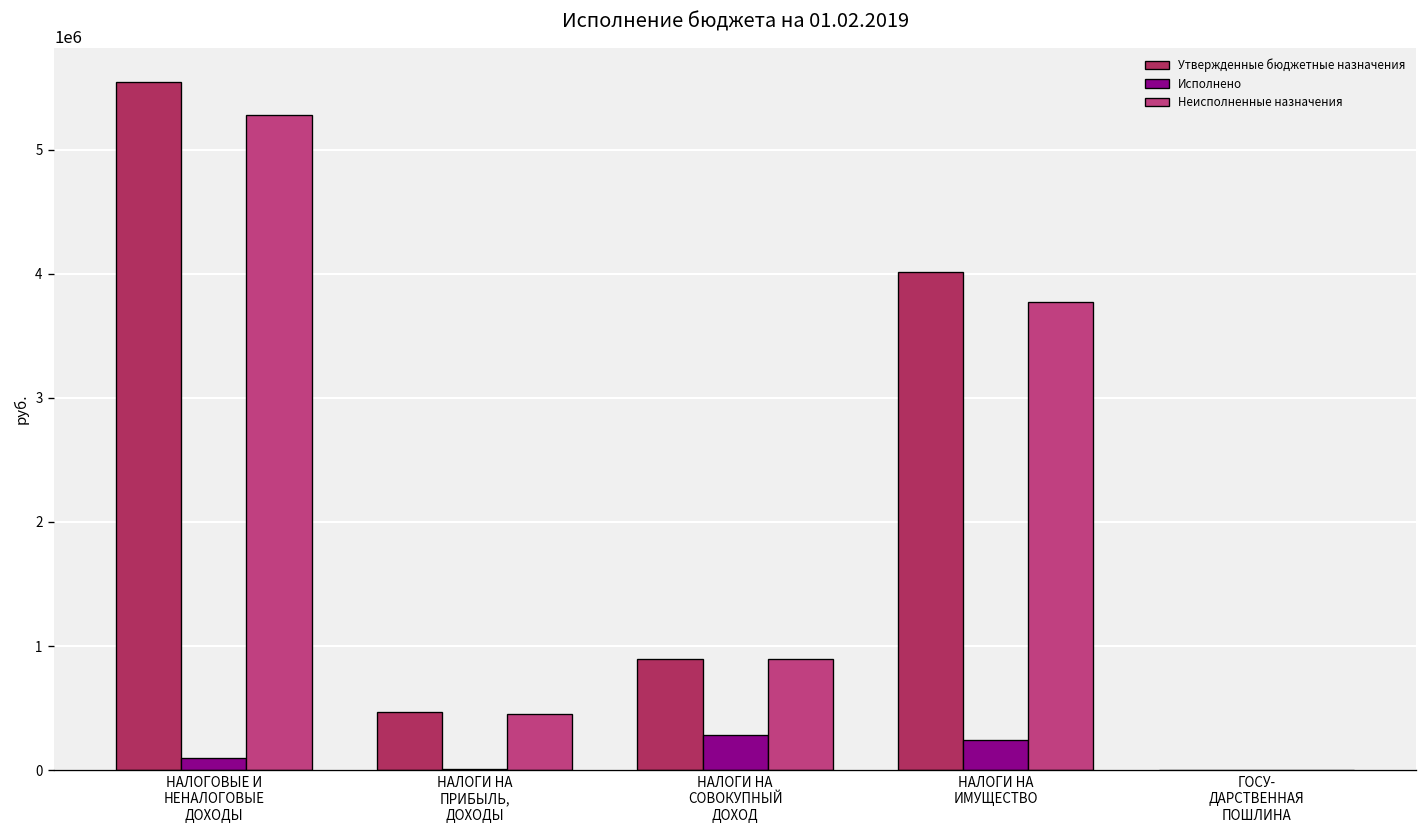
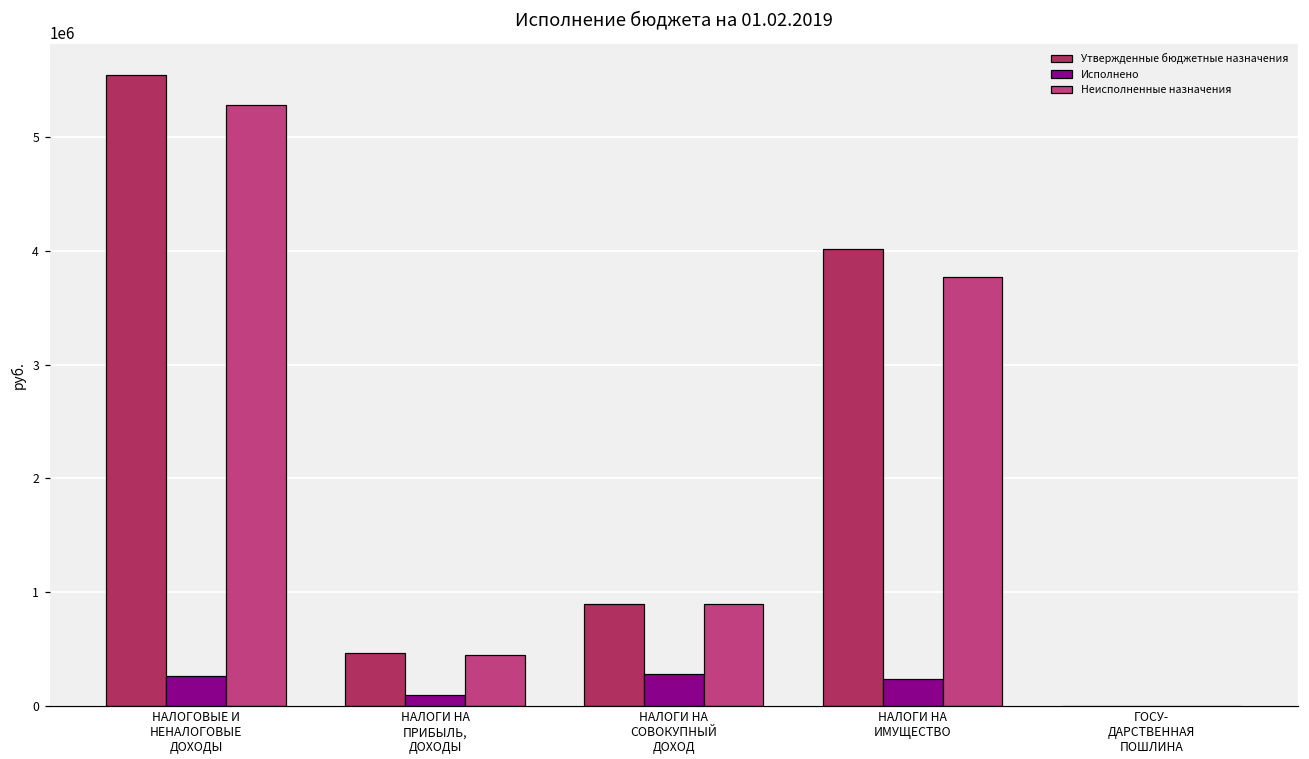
Исполнено, НАЛОГОВЫЕ И НЕНАЛОГОВЫЕ ДОХОДЫ: 100000 -> 260000
Исполнено, НАЛОГИ НА ПРИБЫЛЬ, ДОХОДЫ: 10000 -> 100000
